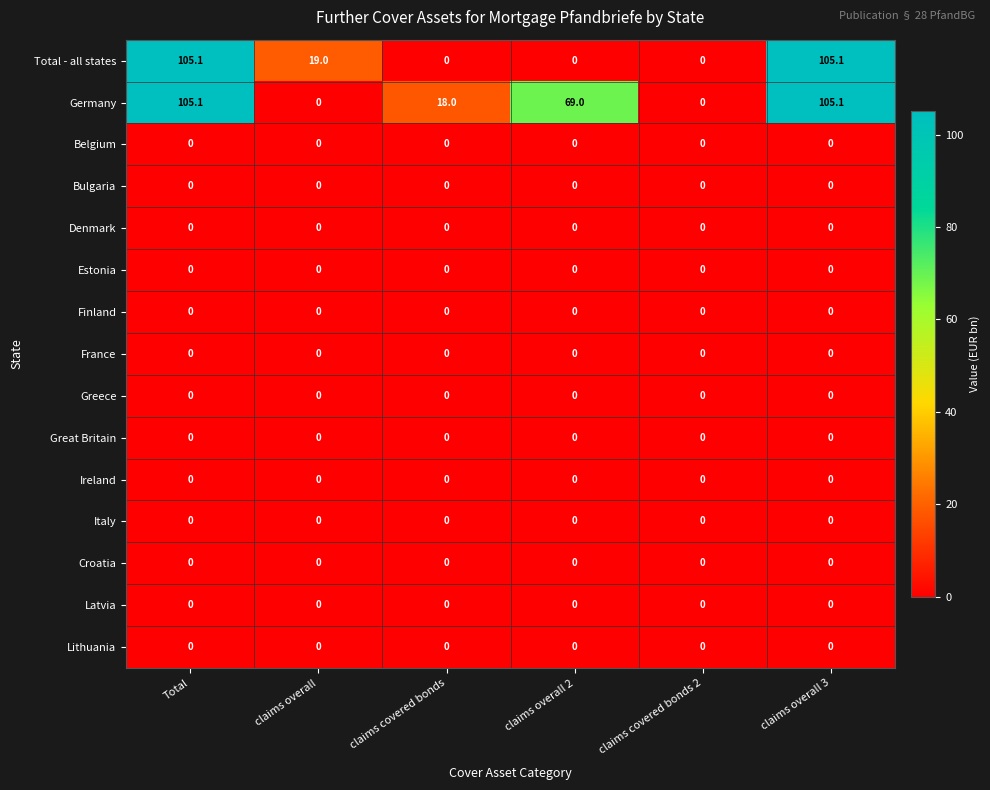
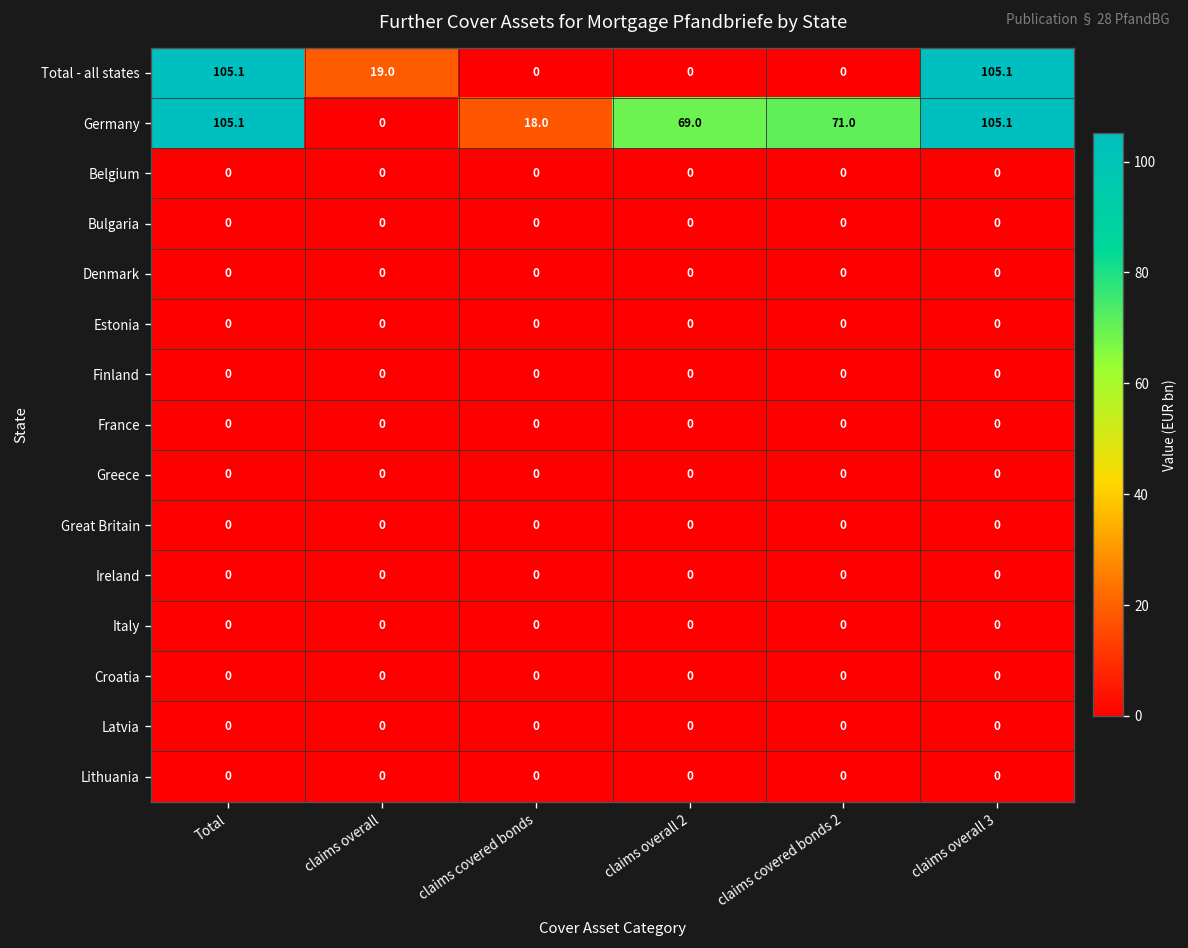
Germany, claims covered bonds 2: 0 -> 71.0
